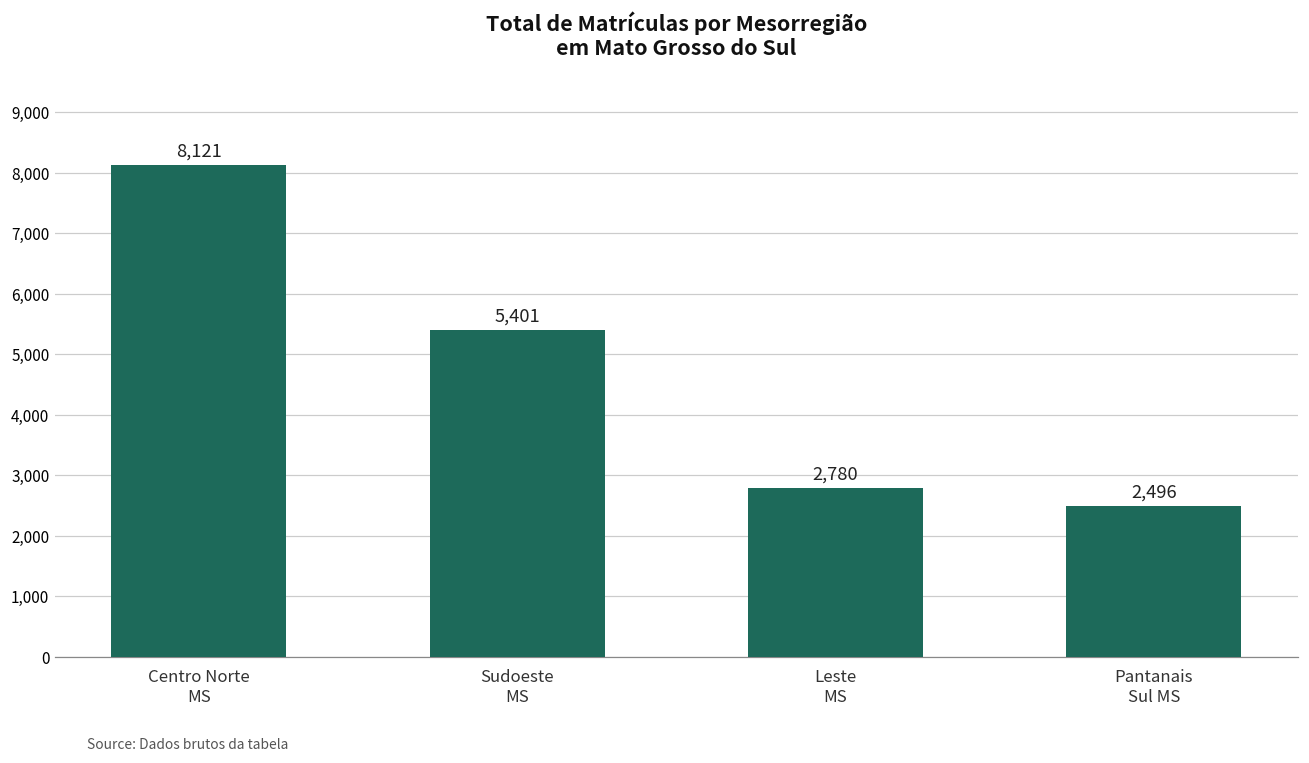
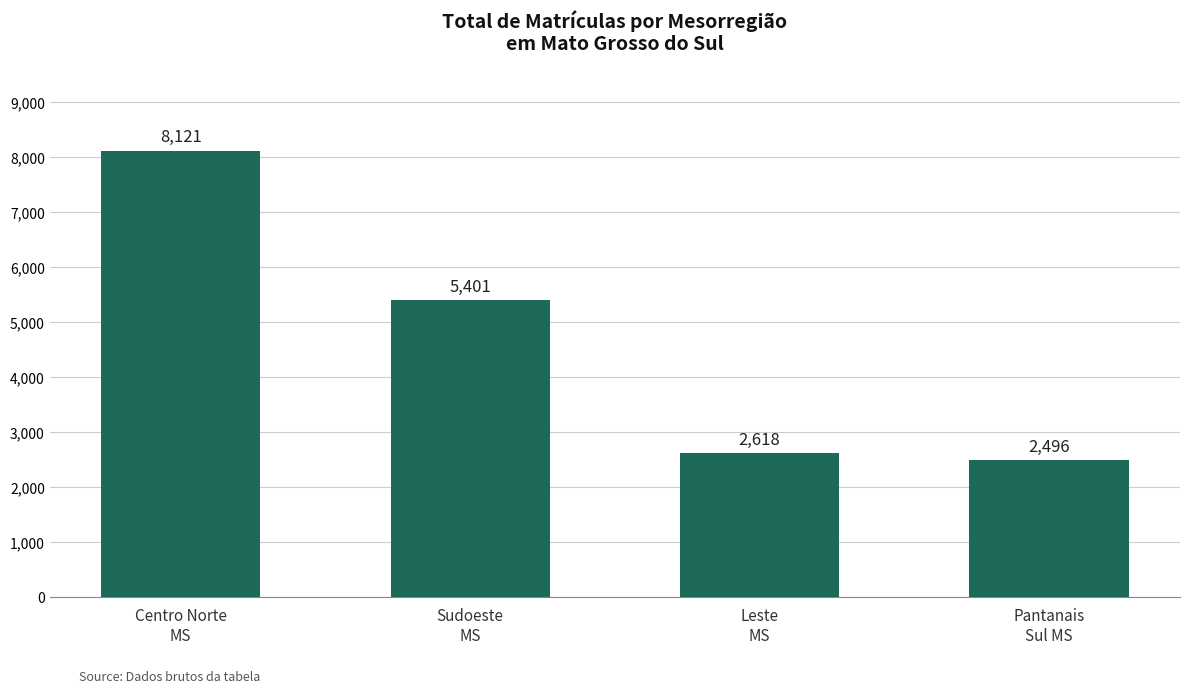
Leste MS: 2,780 -> 2,618
